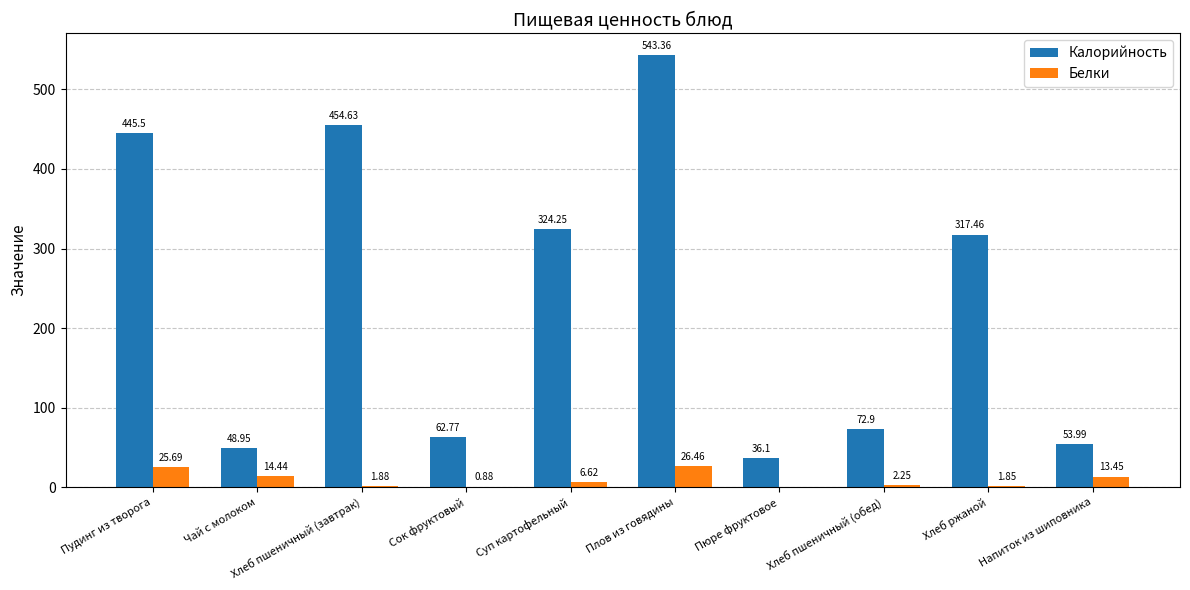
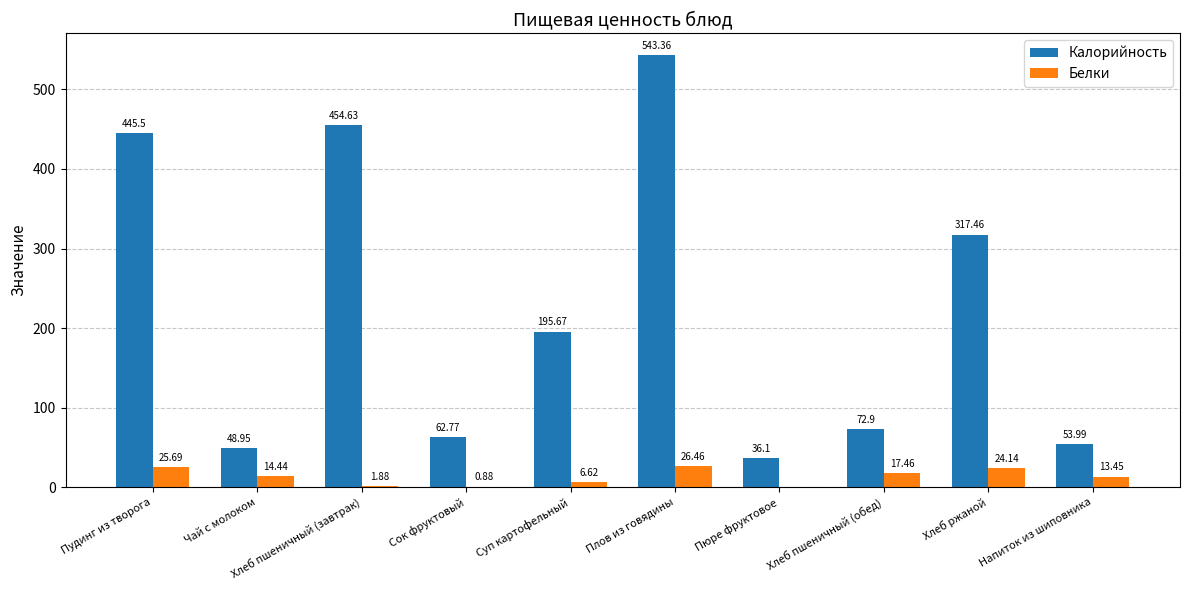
Калорийность, Суп картофельный: 324.25 -> 195.67
Белки, Хлеб пшеничный (обед): 2.25 -> 17.46
Белки, Хлеб ржаной: 1.85 -> 24.14
